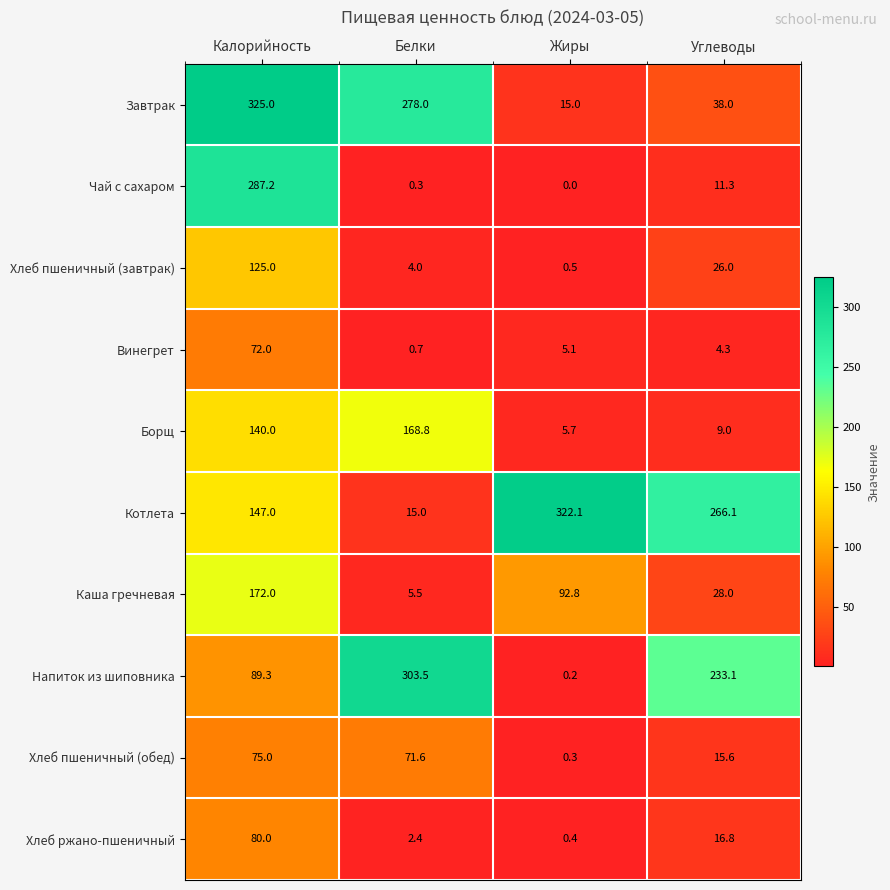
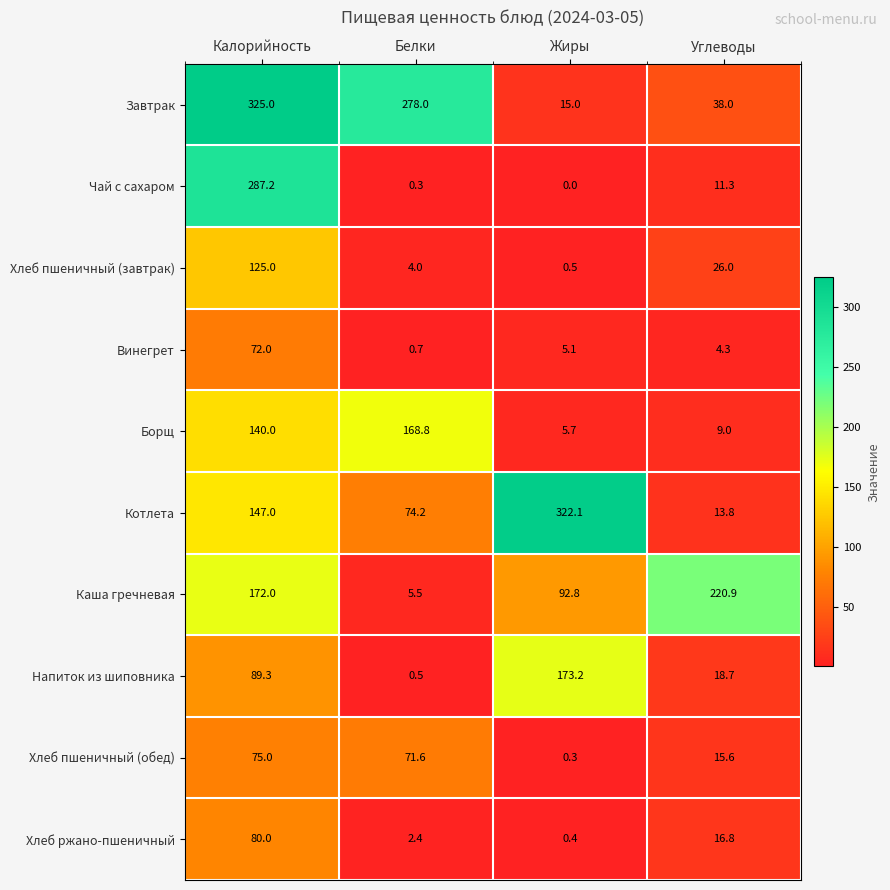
Котлета, Белки: 15.0 -> 74.2
Котлета, Углеводы: 266.1 -> 13.8
Каша гречневая, Углеводы: 28.0 -> 220.9
Напиток из шиповника, Белки: 303.5 -> 0.5
Напиток из шиповника, Жиры: 0.2 -> 173.2
Напиток из шиповника, Углеводы: 233.1 -> 18.7
